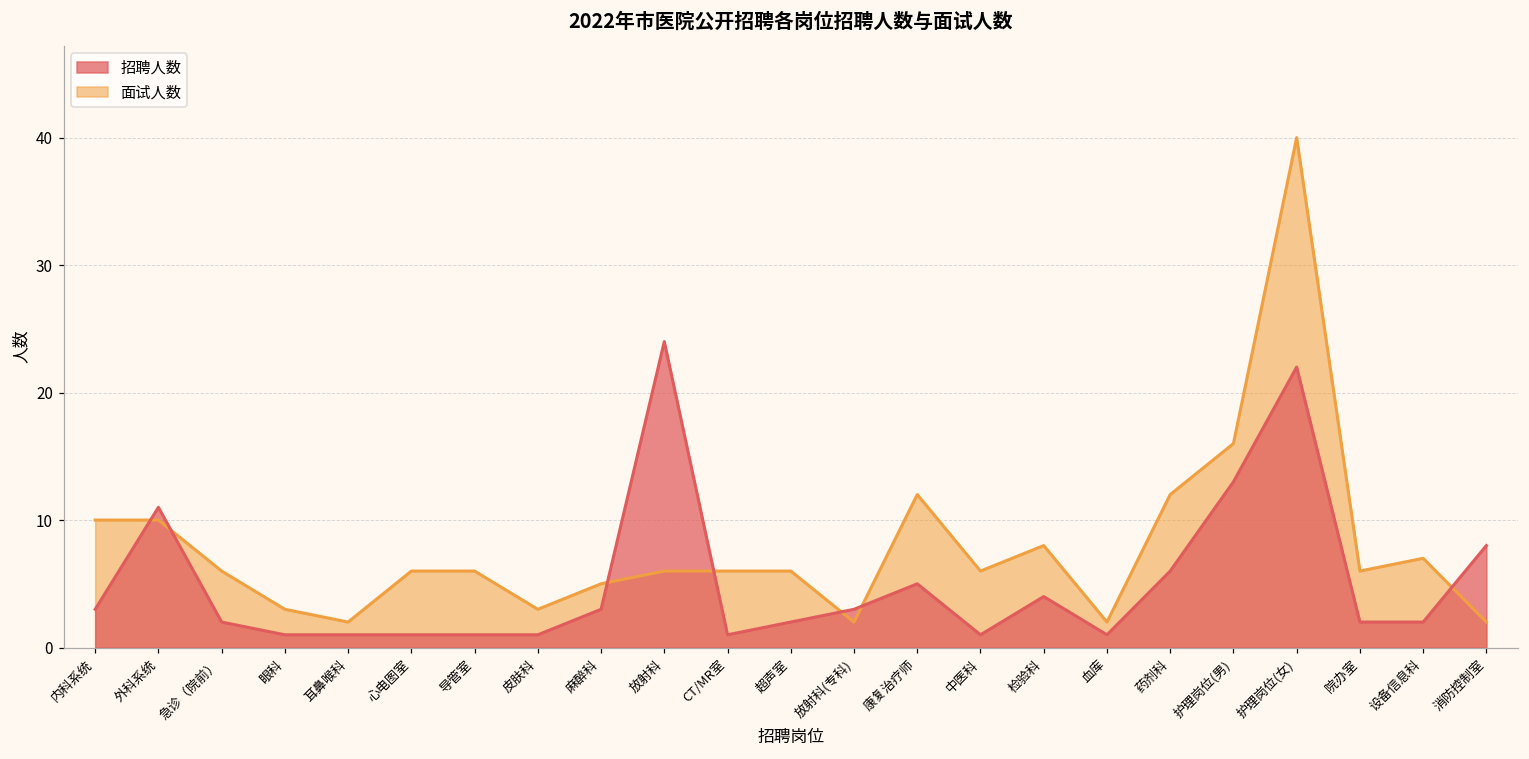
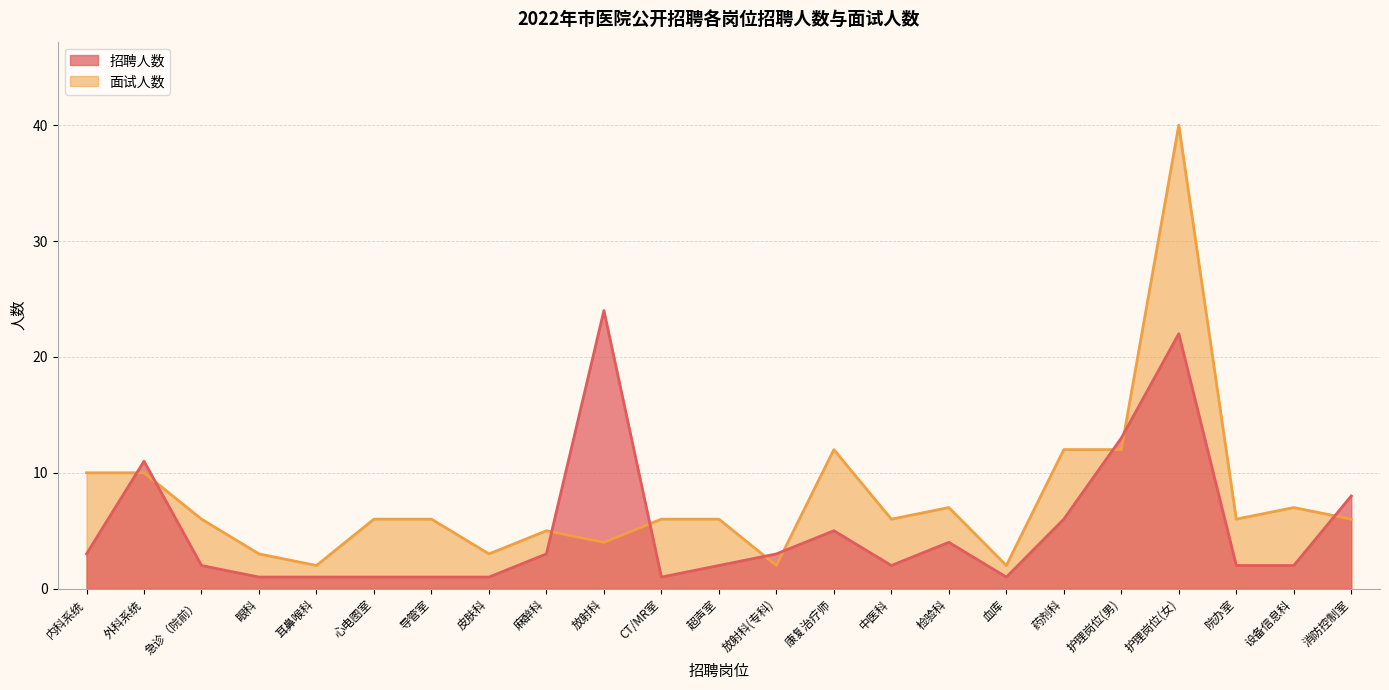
面试人数, 放射科: 6 -> 4
招聘人数, 中医科: 1 -> 2
面试人数, 检验科: 8 -> 7
面试人数, 护理岗位(男): 16 -> 12
面试人数, 消防控制室: 2 -> 6
